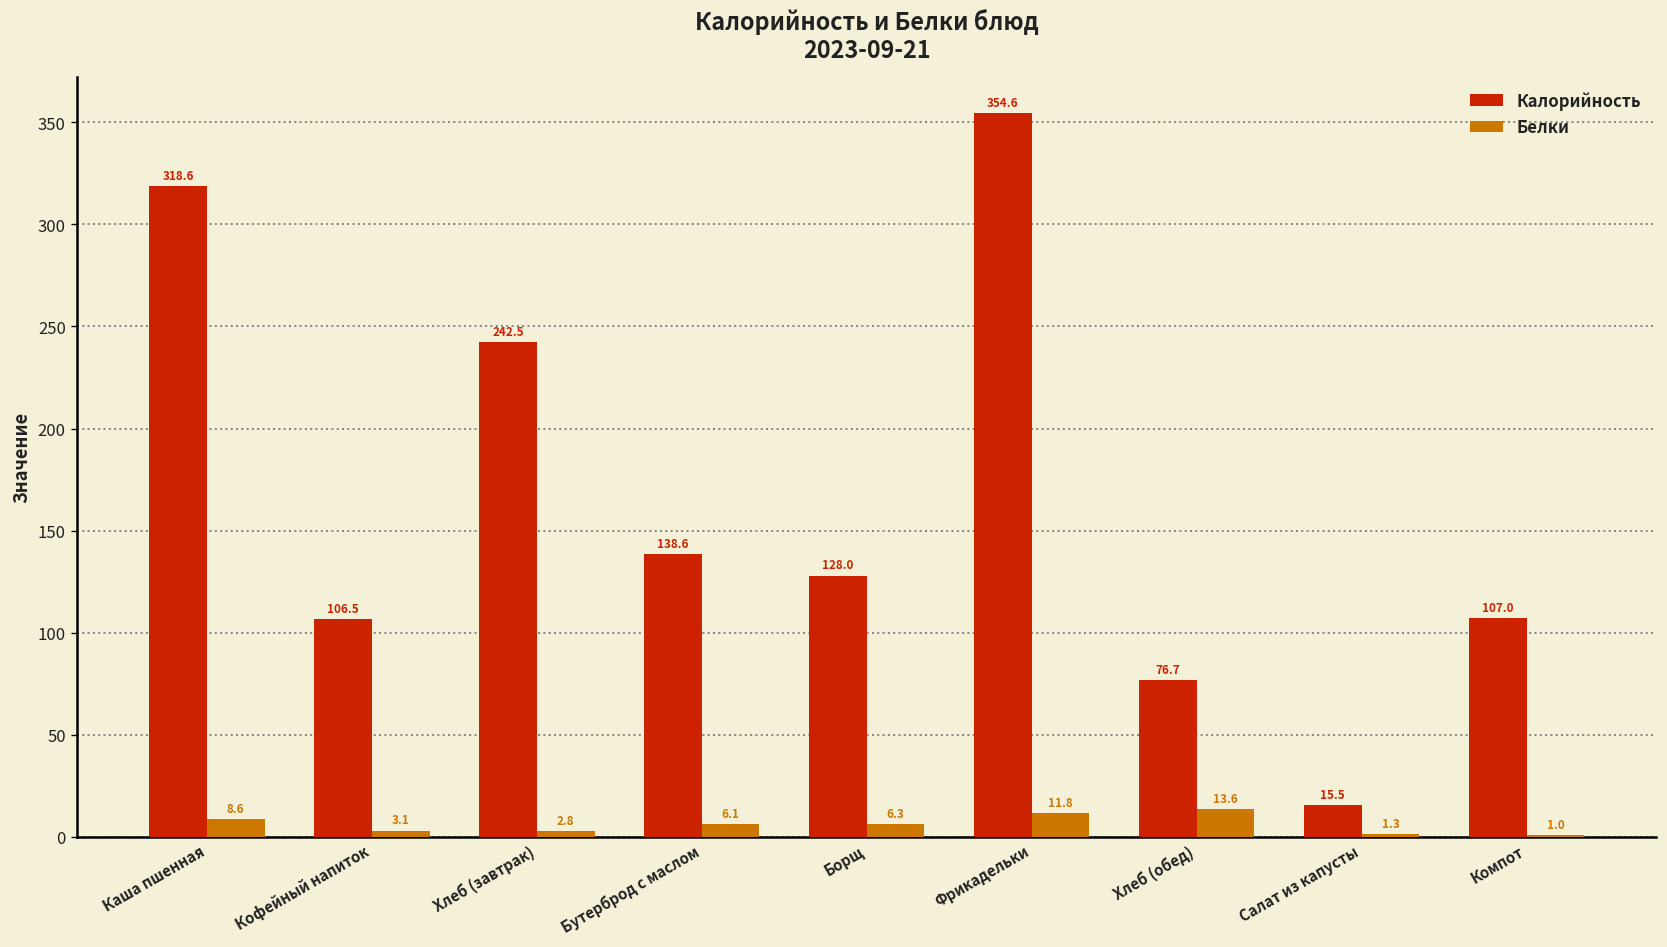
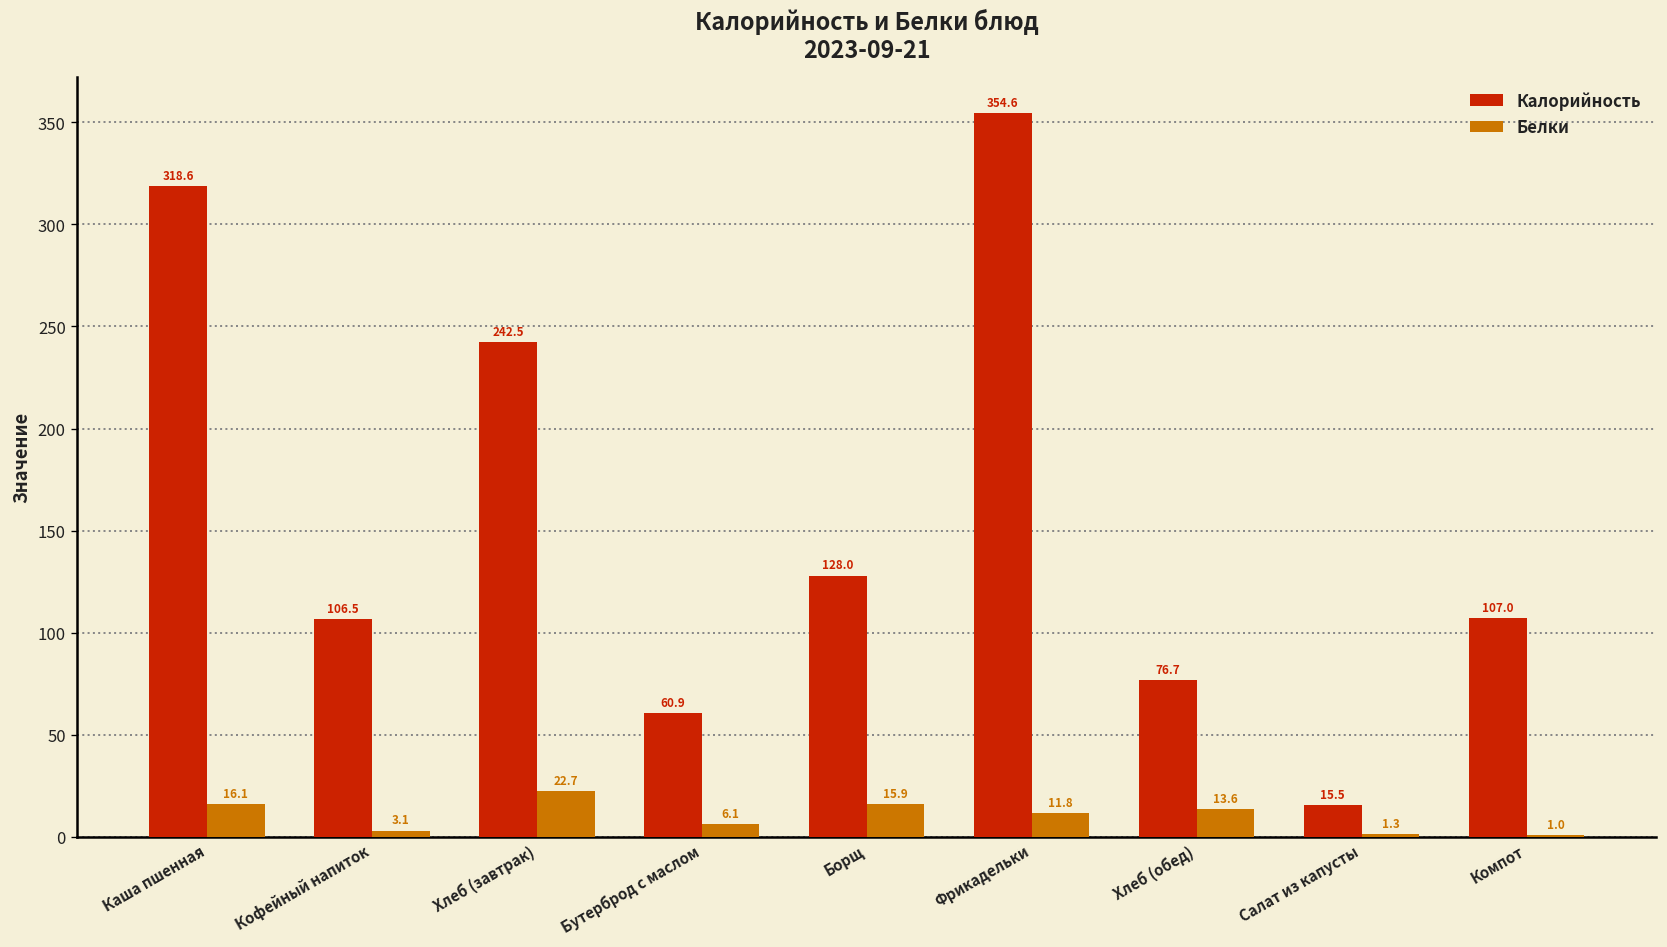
Белки, Каша пшенная: 8.6 -> 16.1
Белки, Хлеб (завтрак): 2.8 -> 22.7
Калорийность, Бутерброд с маслом: 138.6 -> 60.9
Белки, Борщ: 6.3 -> 15.9
